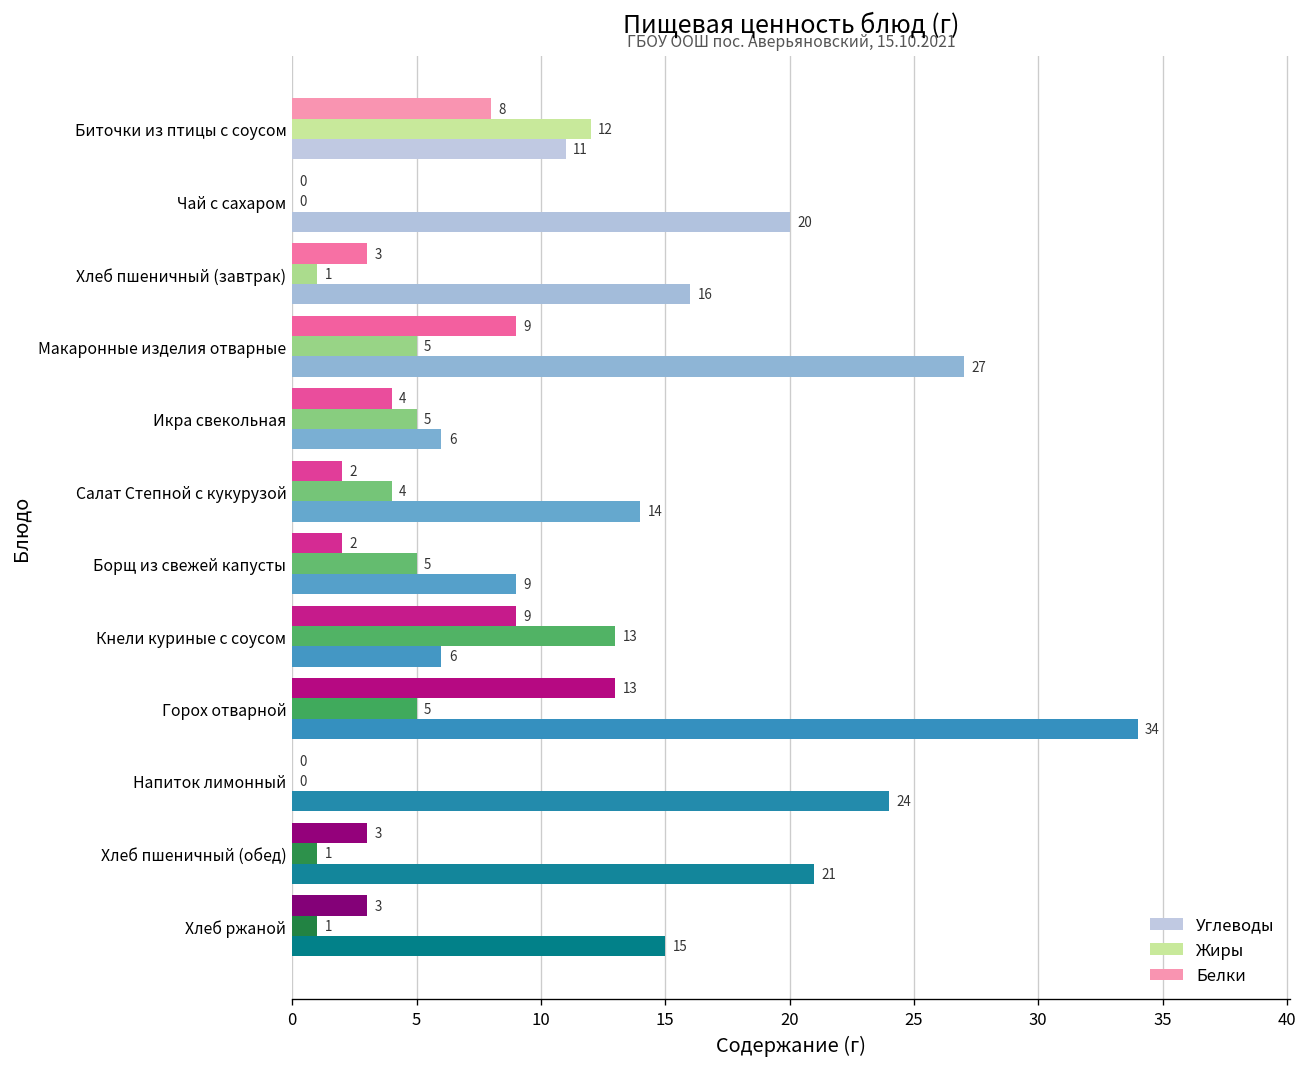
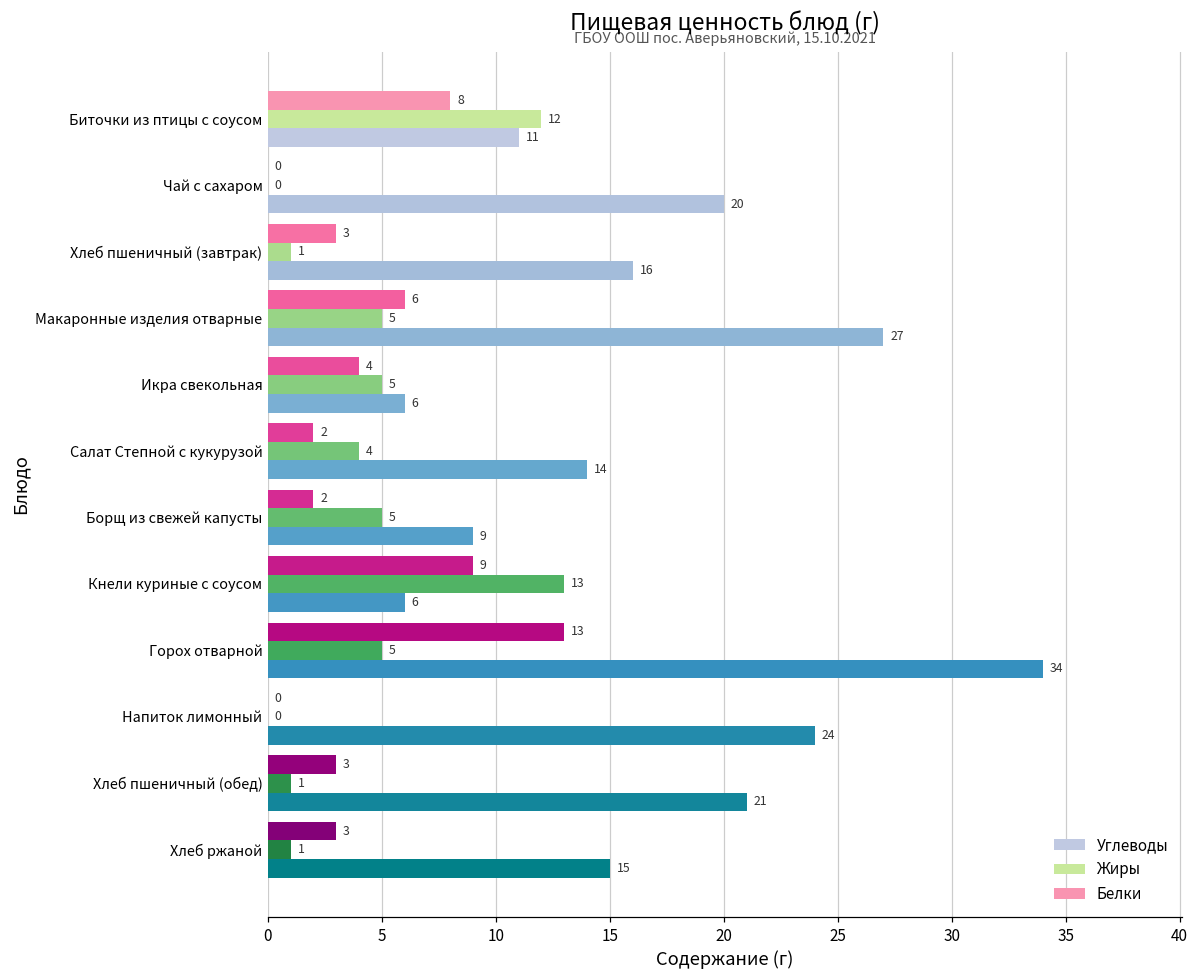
Белки, Макаронные изделия отварные: 9 -> 6
